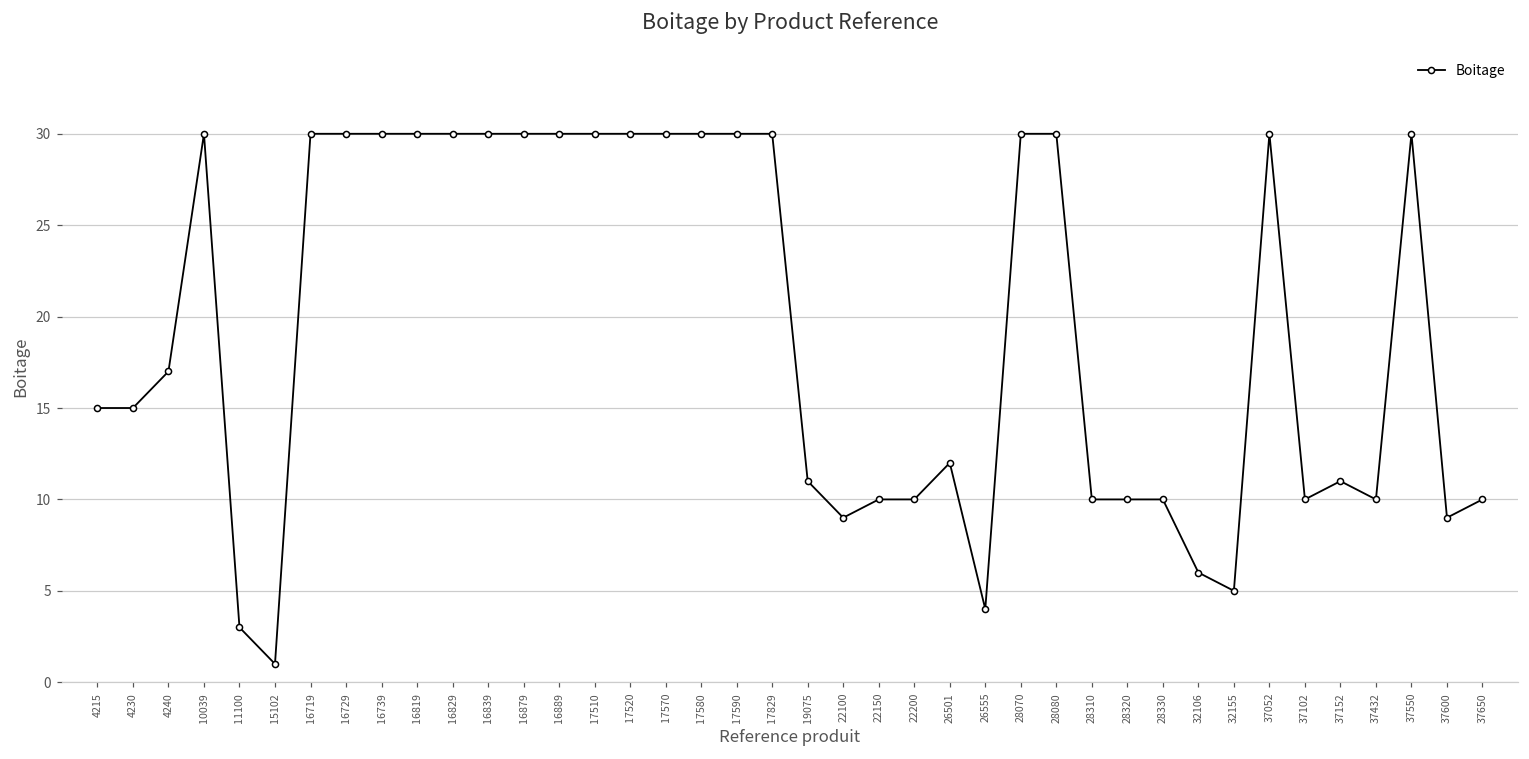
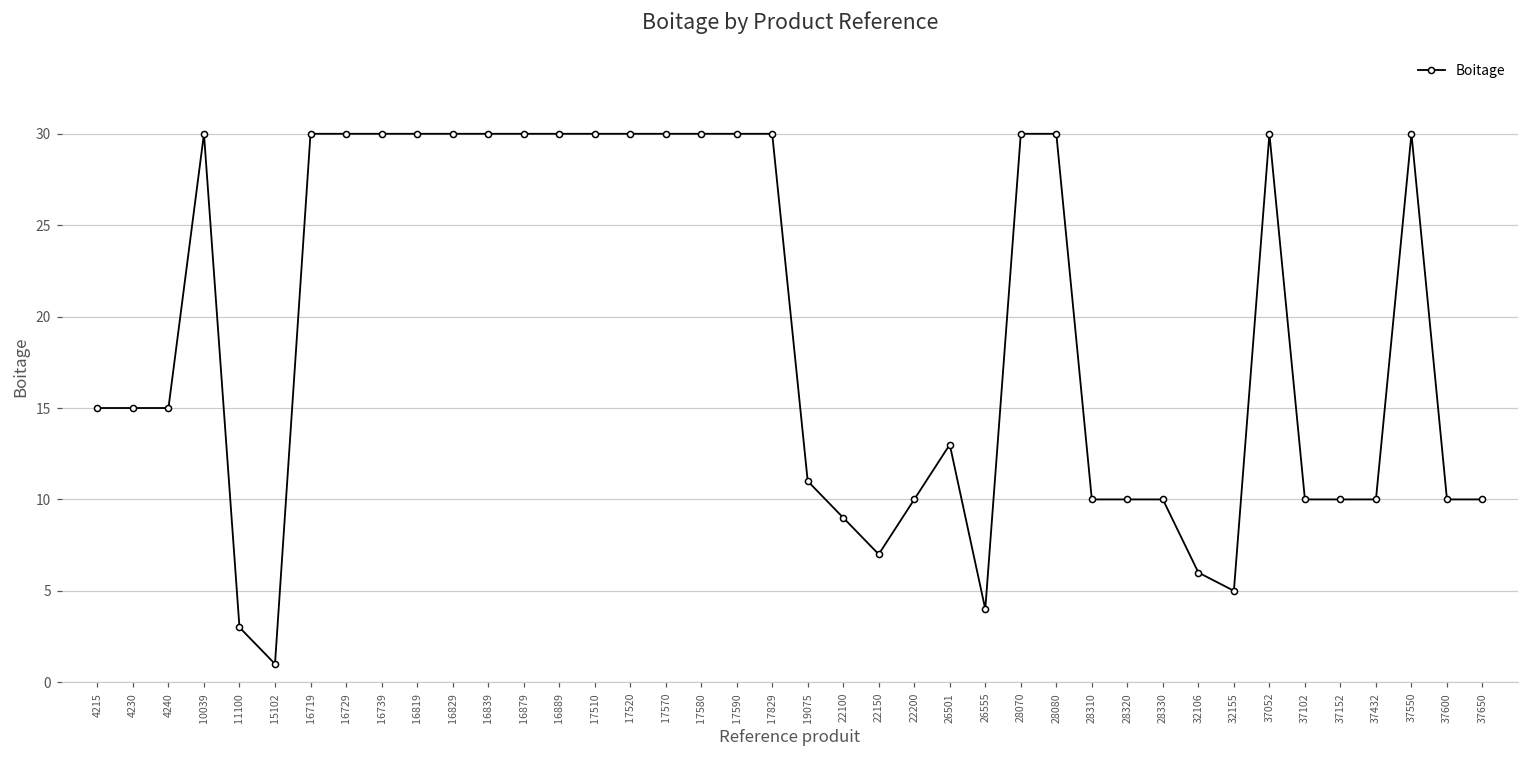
4240: 17 -> 15
22150: 10 -> 7
26501: 12 -> 13
37152: 11 -> 10
37600: 9 -> 10
